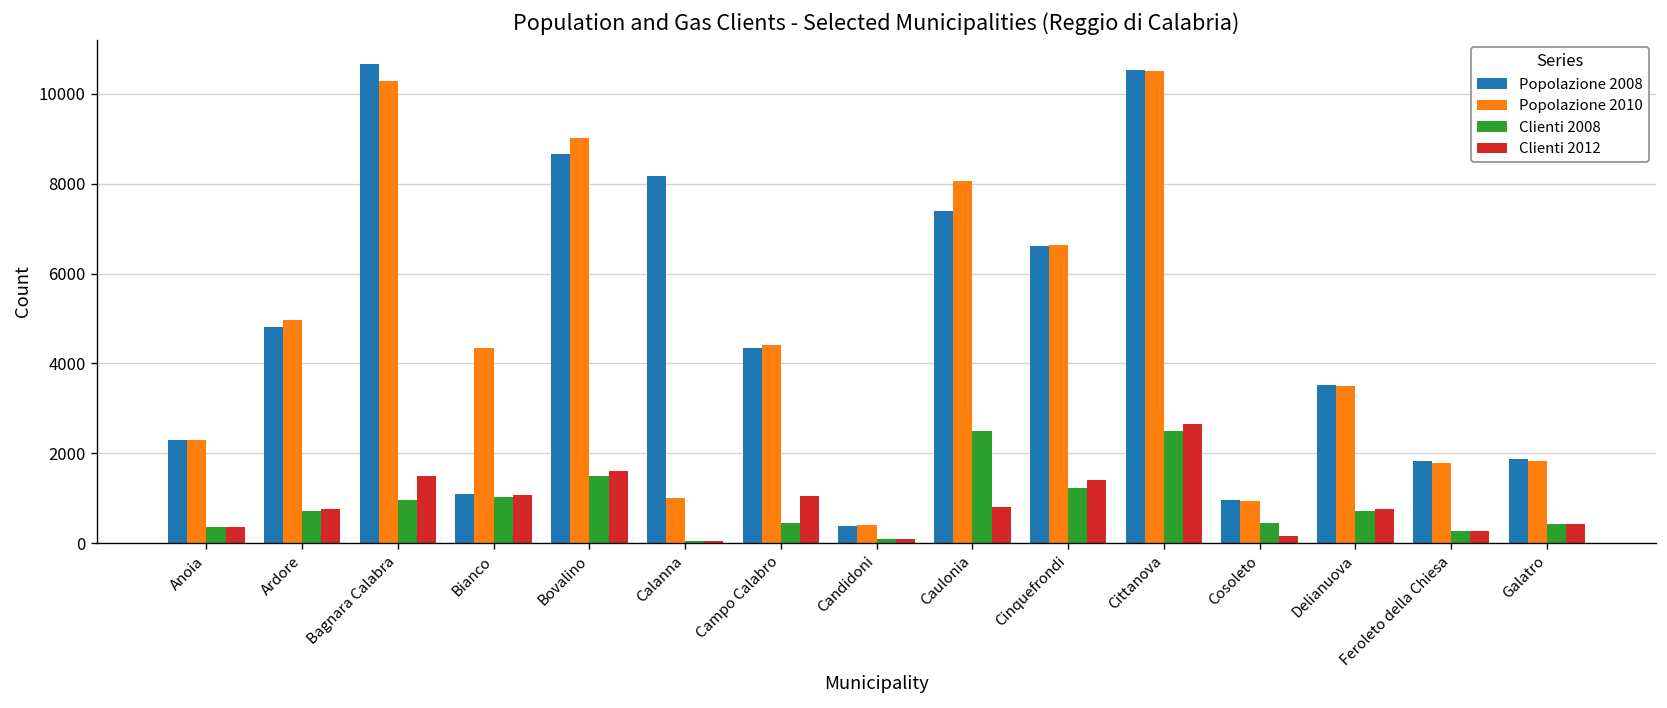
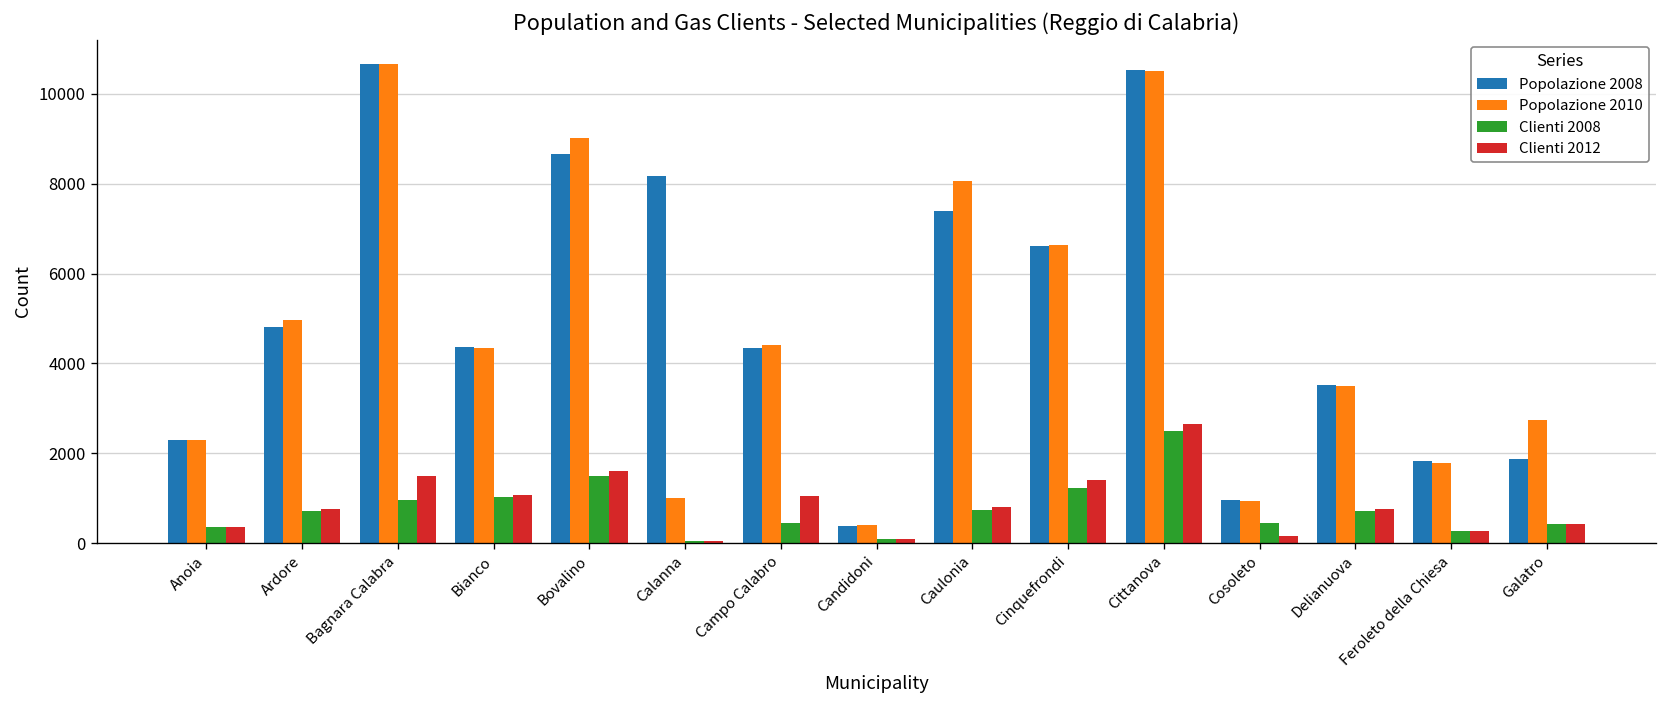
Popolazione 2010, Bagnara Calabra: 10300 -> 10700
Popolazione 2008, Bianco: 1100 -> 4400
Clienti 2008, Caulonia: 2500 -> 700
Popolazione 2010, Galatro: 1800 -> 2700
